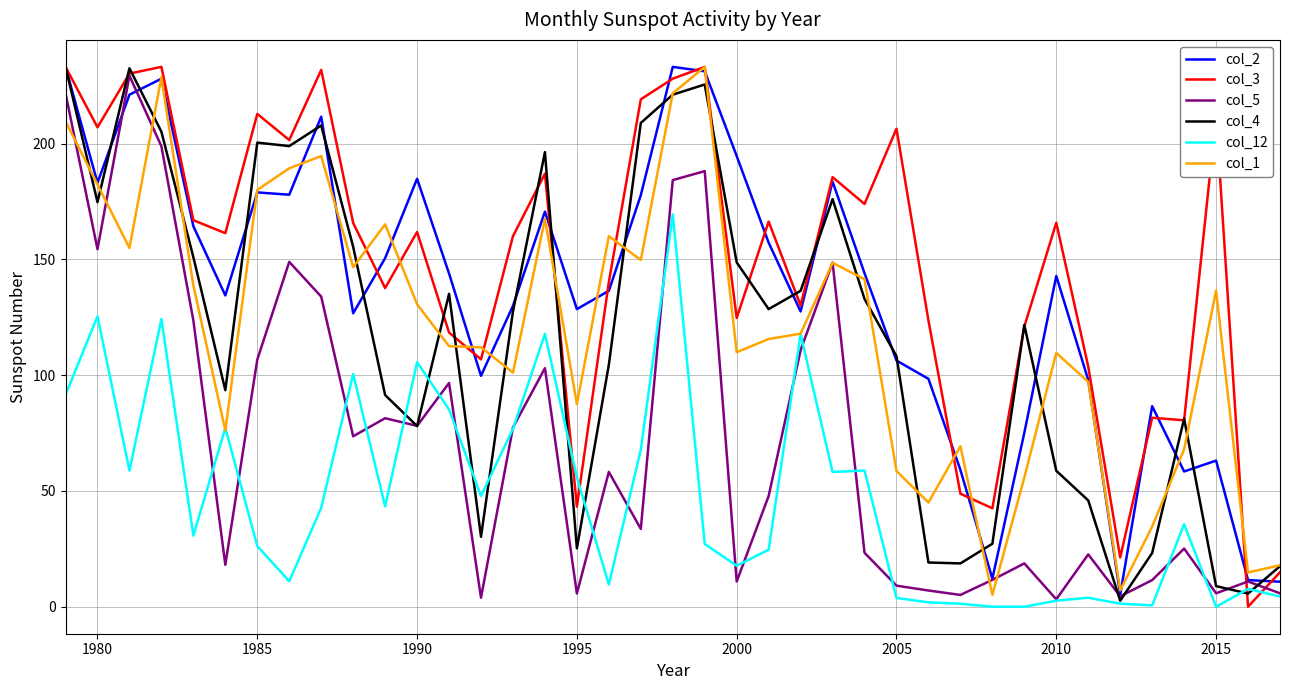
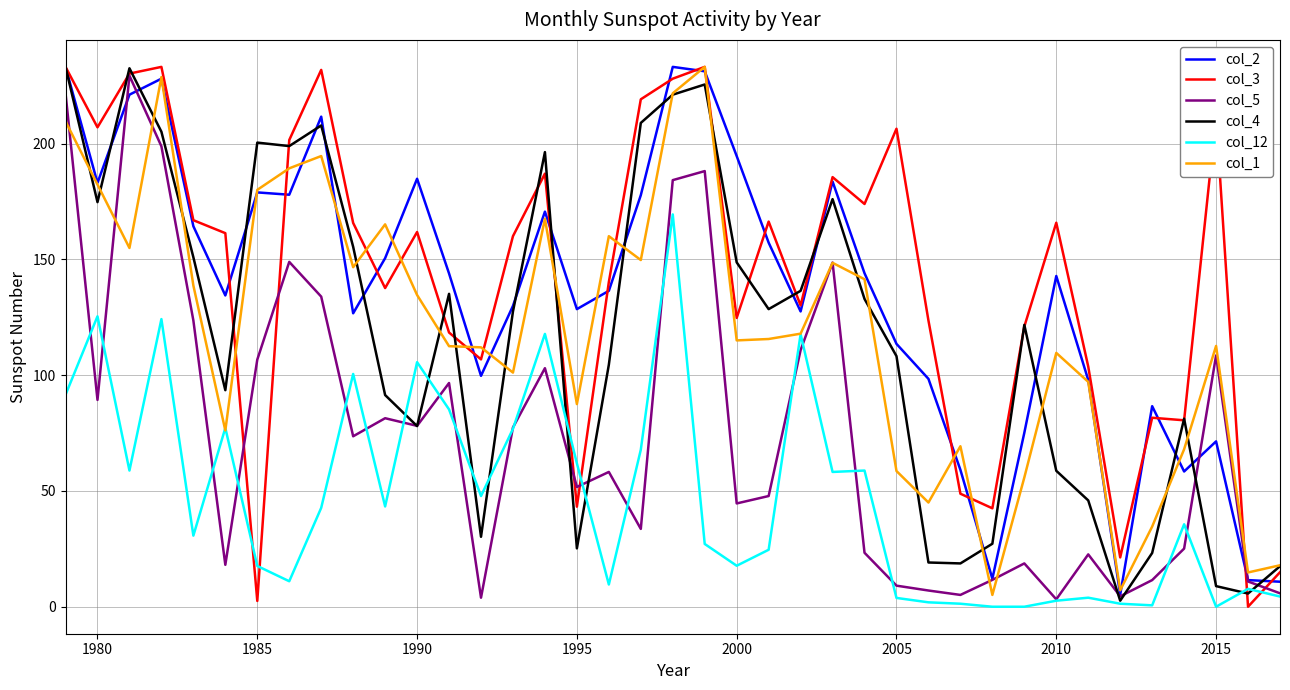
col_5, 1980: 154 -> 89
col_3, 1985: 213 -> 3
col_12, 1985: 26 -> 18
col_1, 1990: 131 -> 135
col_5, 1995: 6 -> 52
col_12, 1995: 56 -> 62
col_5, 2000: 11 -> 45
col_1, 2000: 110 -> 115
col_2, 2005: 106 -> 114
col_2, 2015: 63 -> 71
col_5, 2015: 6 -> 109
col_1, 2015: 137 -> 113
